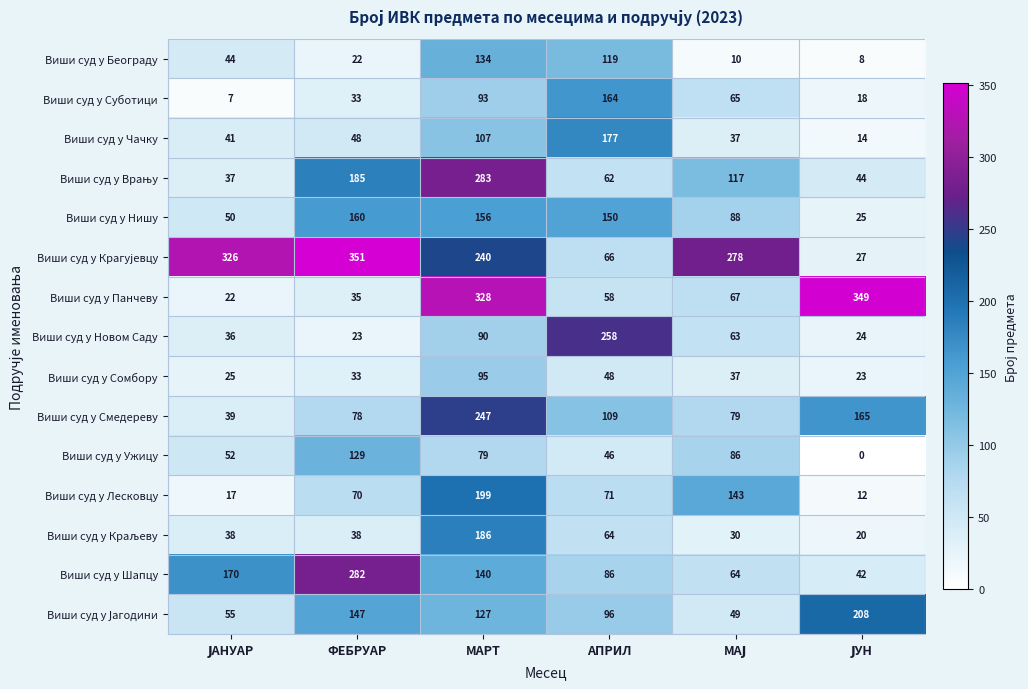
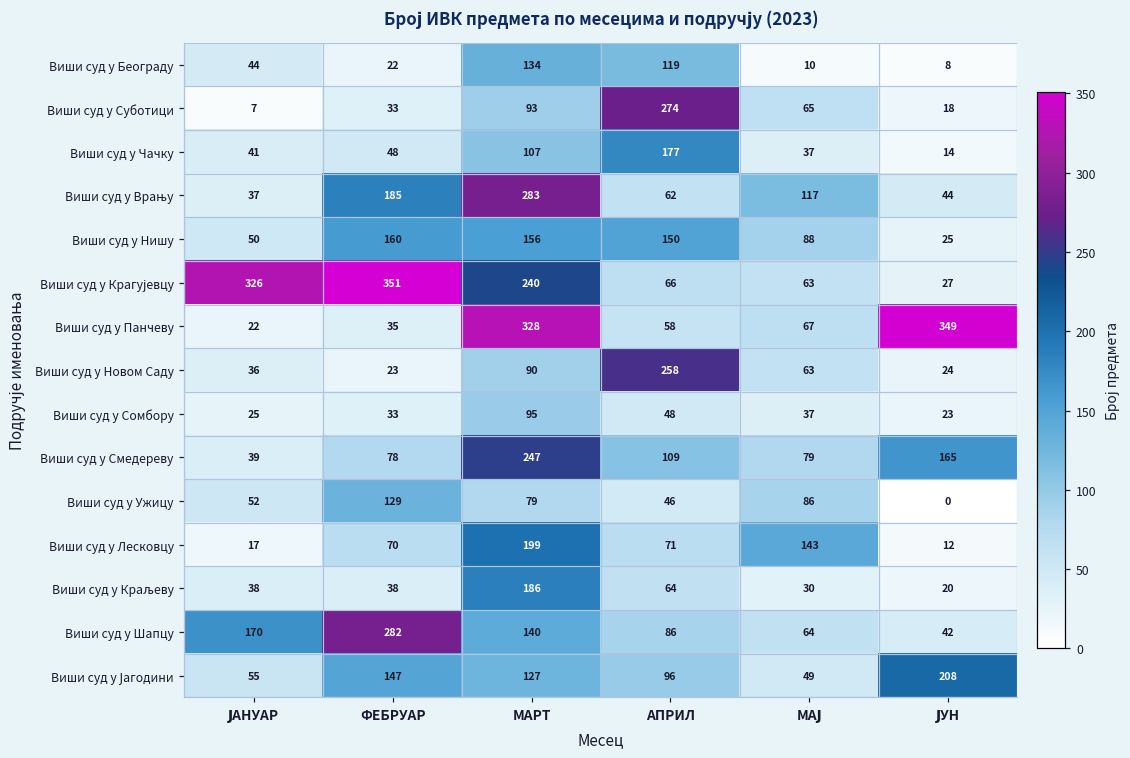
Виши суд у Суботици, АПРИЛ: 164 -> 274
Виши суд у Крагујевцу, МАЈ: 278 -> 63
